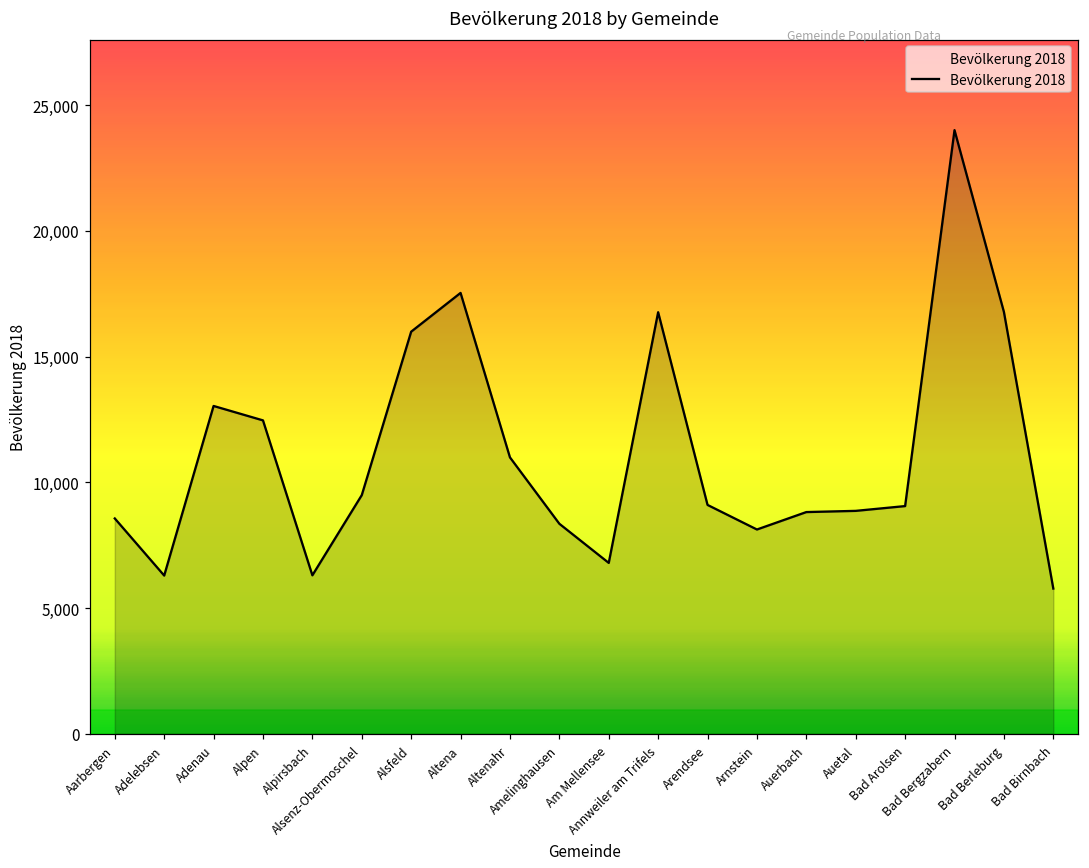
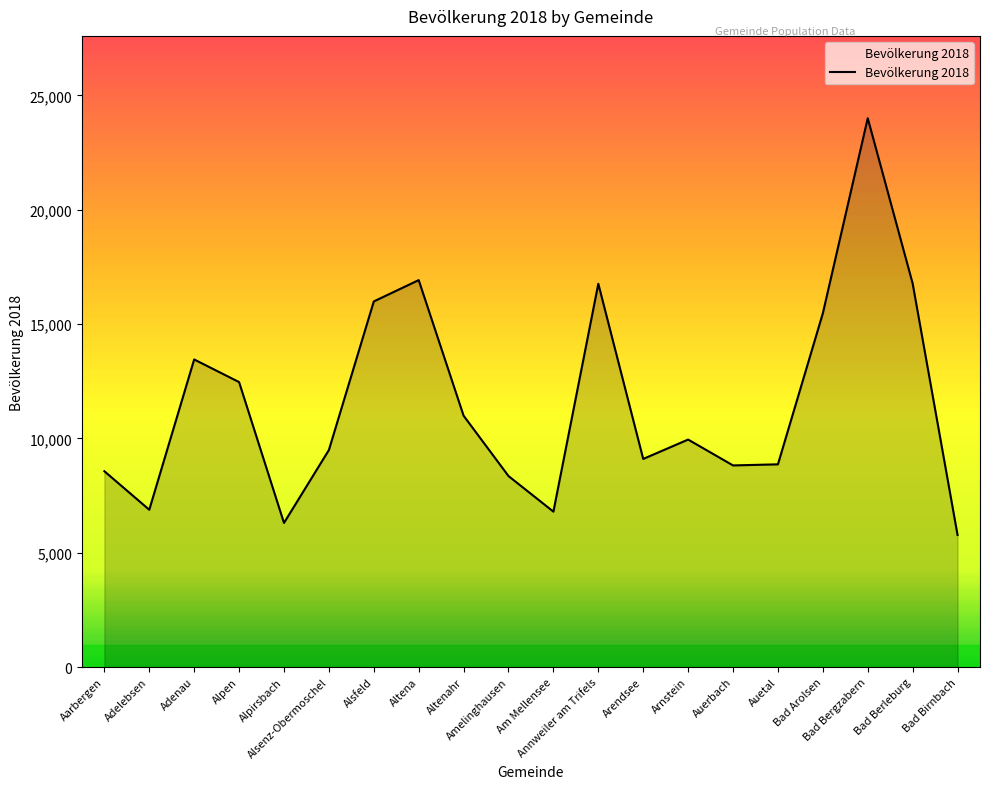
Adelebsen: 6,300 -> 6,900
Adenau: 13,000 -> 13,500
Altena: 17,500 -> 16,900
Arnstein: 8,100 -> 9,900
Bad Arolsen: 9,100 -> 15,500
